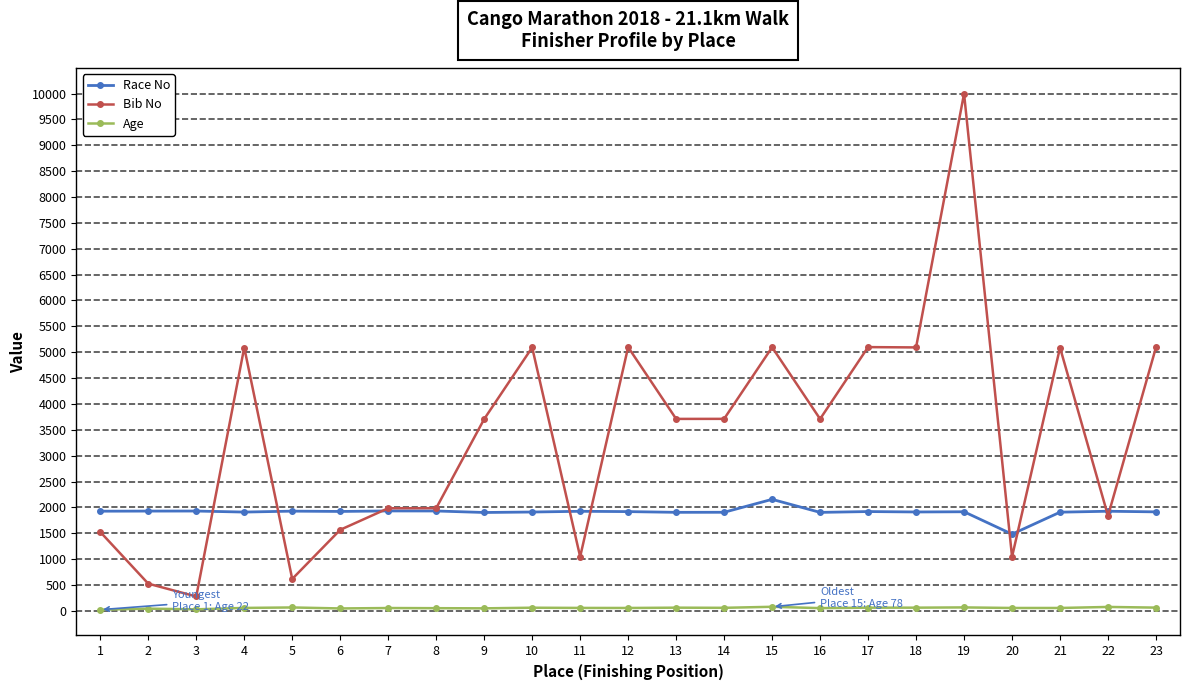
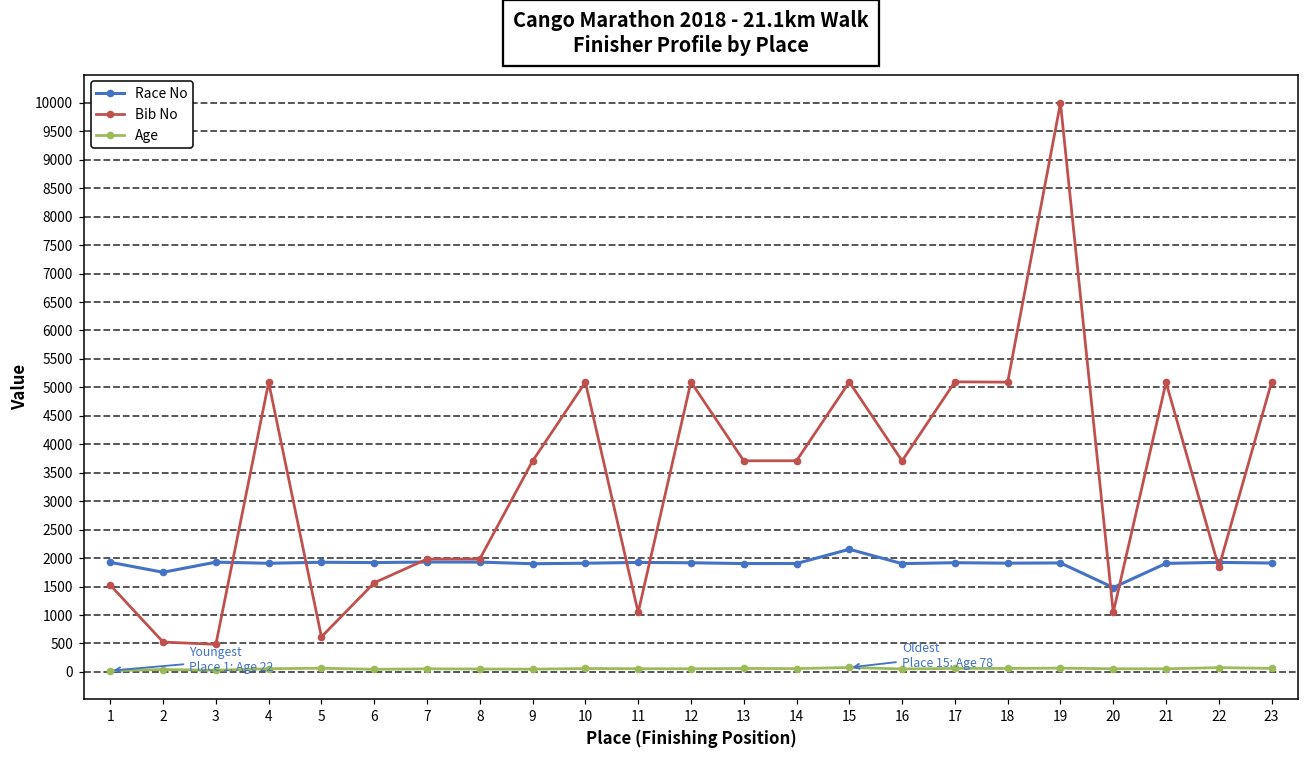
Race No, 2: 1900 -> 1800
Bib No, 3: 300 -> 500
